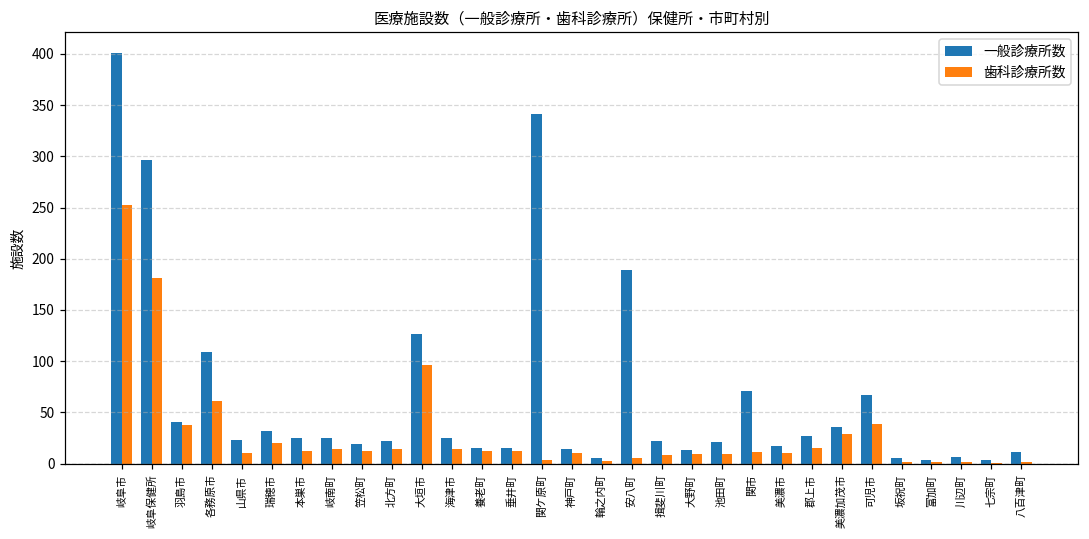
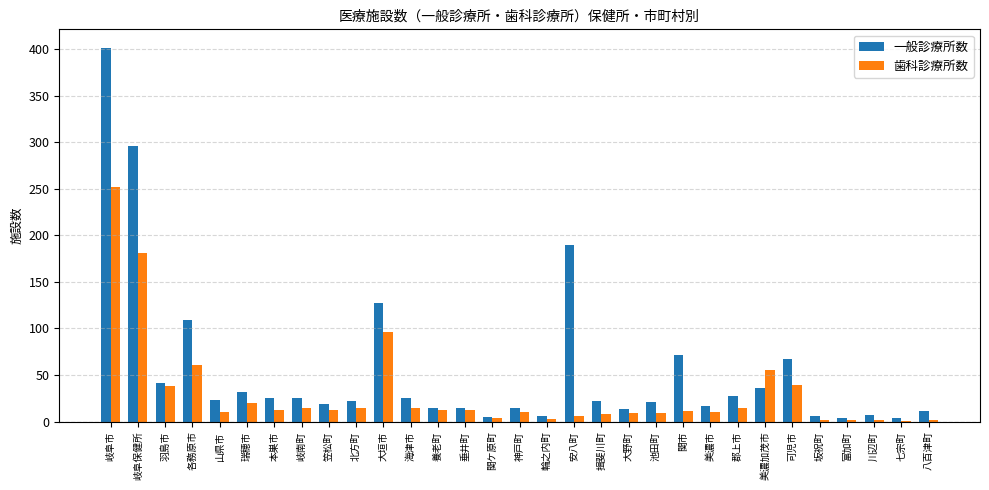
一般診療所数, 関ケ原町: 340 -> 10
歯科診療所数, 美濃加茂市: 30 -> 60
